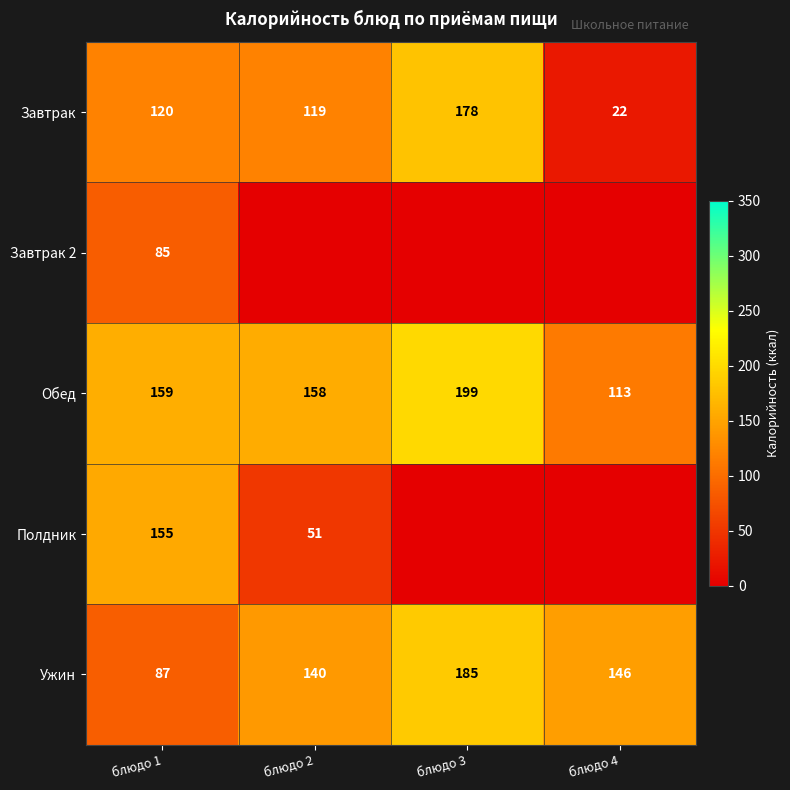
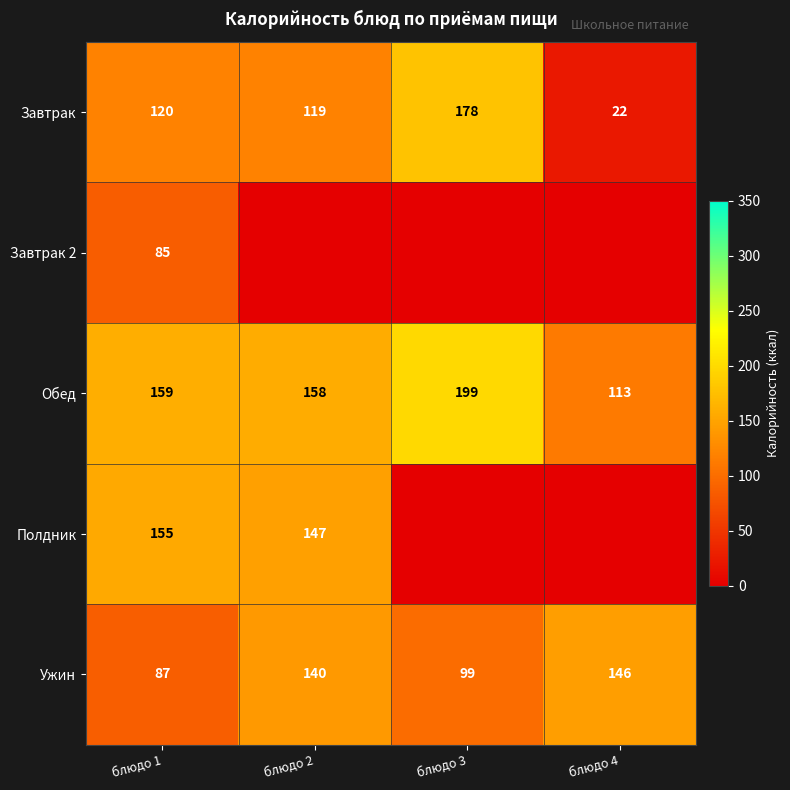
Полдник, блюдо 2: 51 -> 147
Ужин, блюдо 3: 185 -> 99
